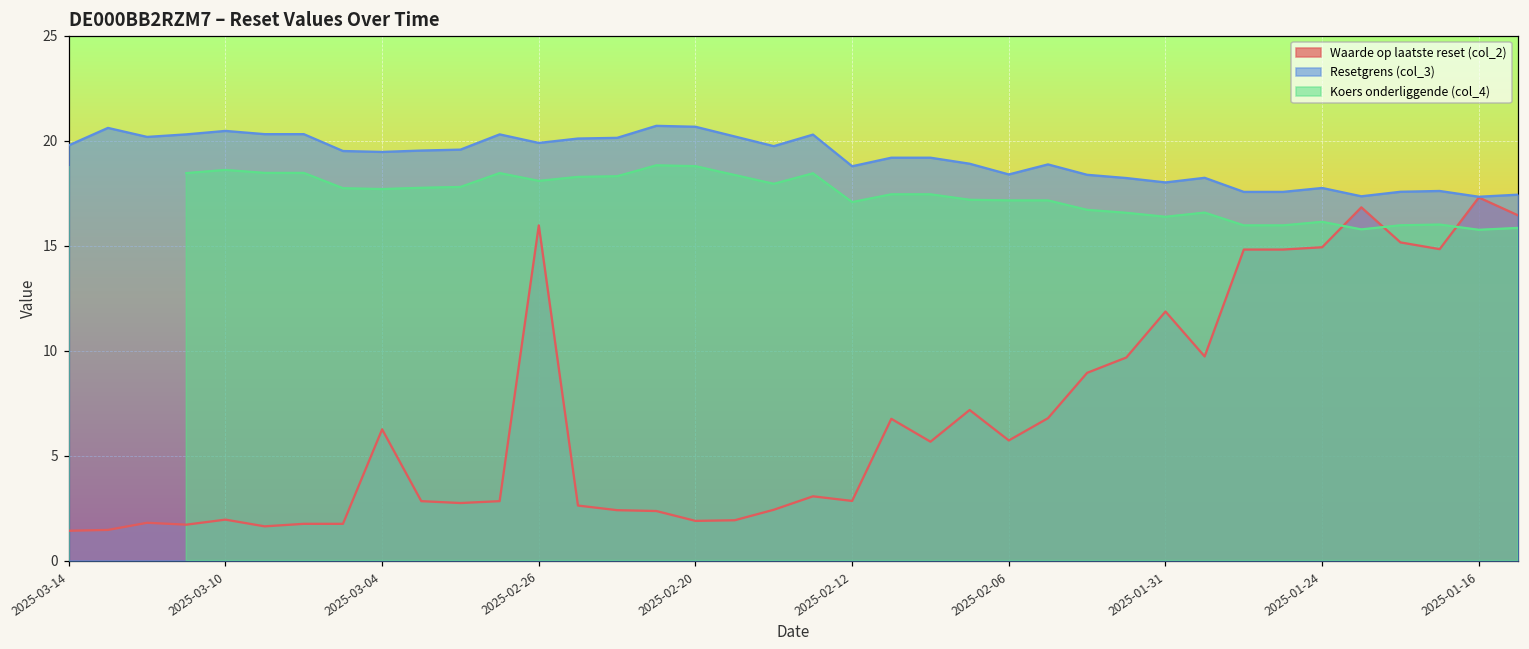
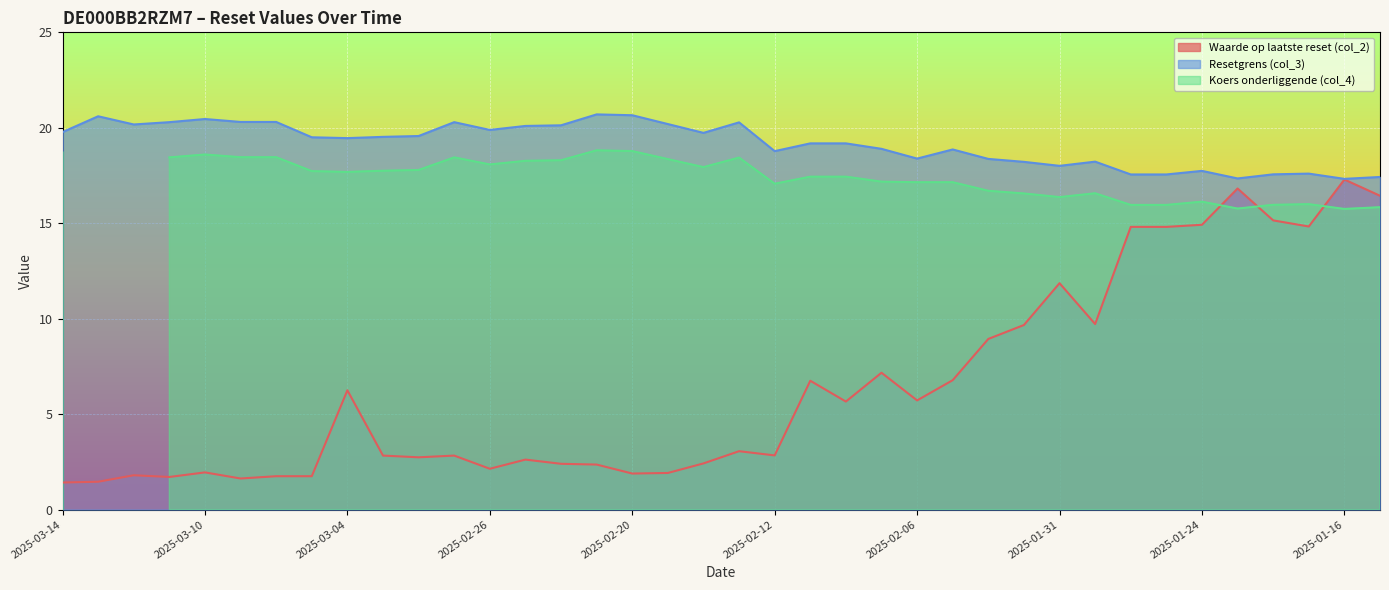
Waarde op laatste reset (col_2), 2025-02-26: 16.0 -> 2.1
